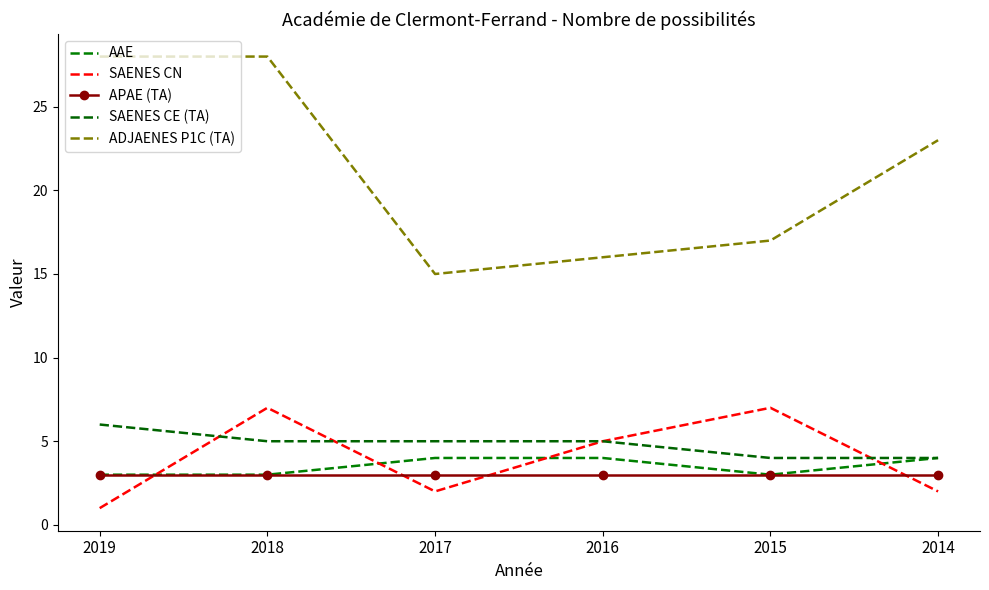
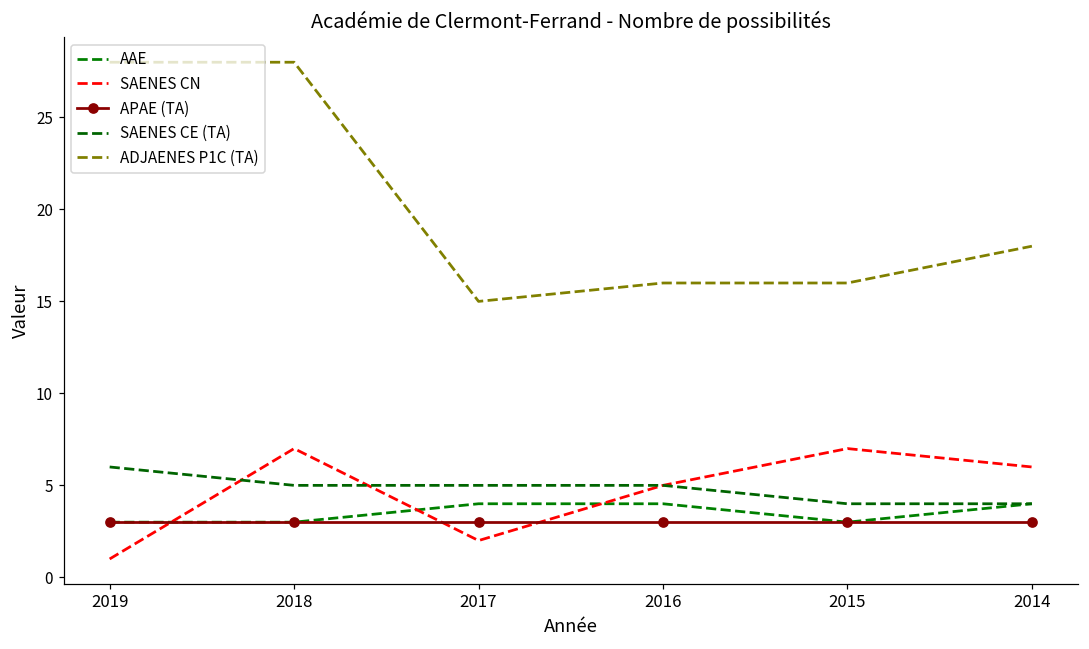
ADJAENES P1C (TA), 2015: 17 -> 16
SAENES CN, 2014: 2 -> 6
ADJAENES P1C (TA), 2014: 23 -> 18
